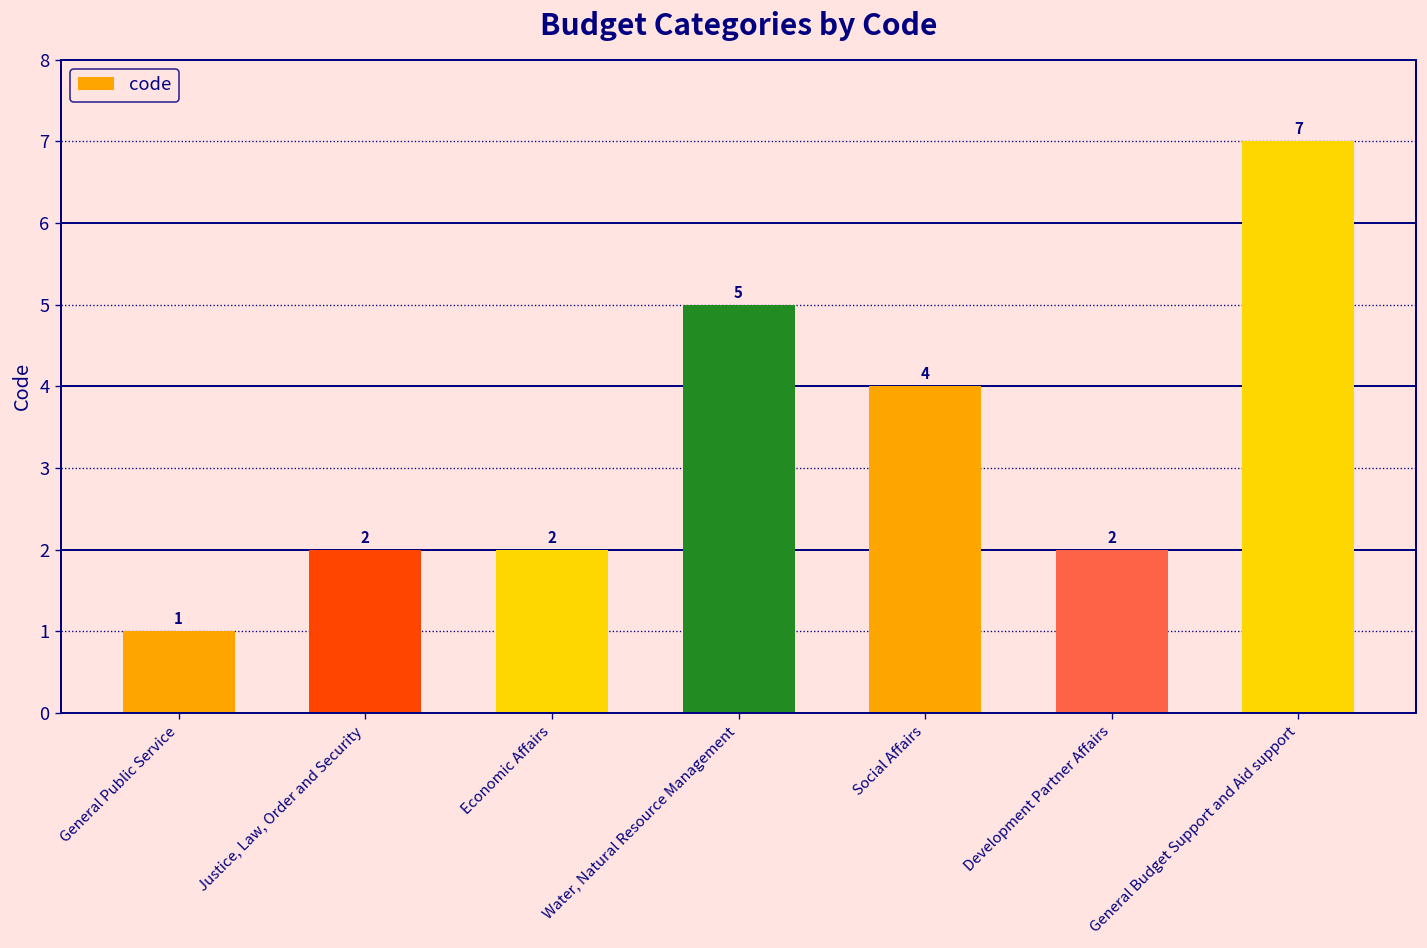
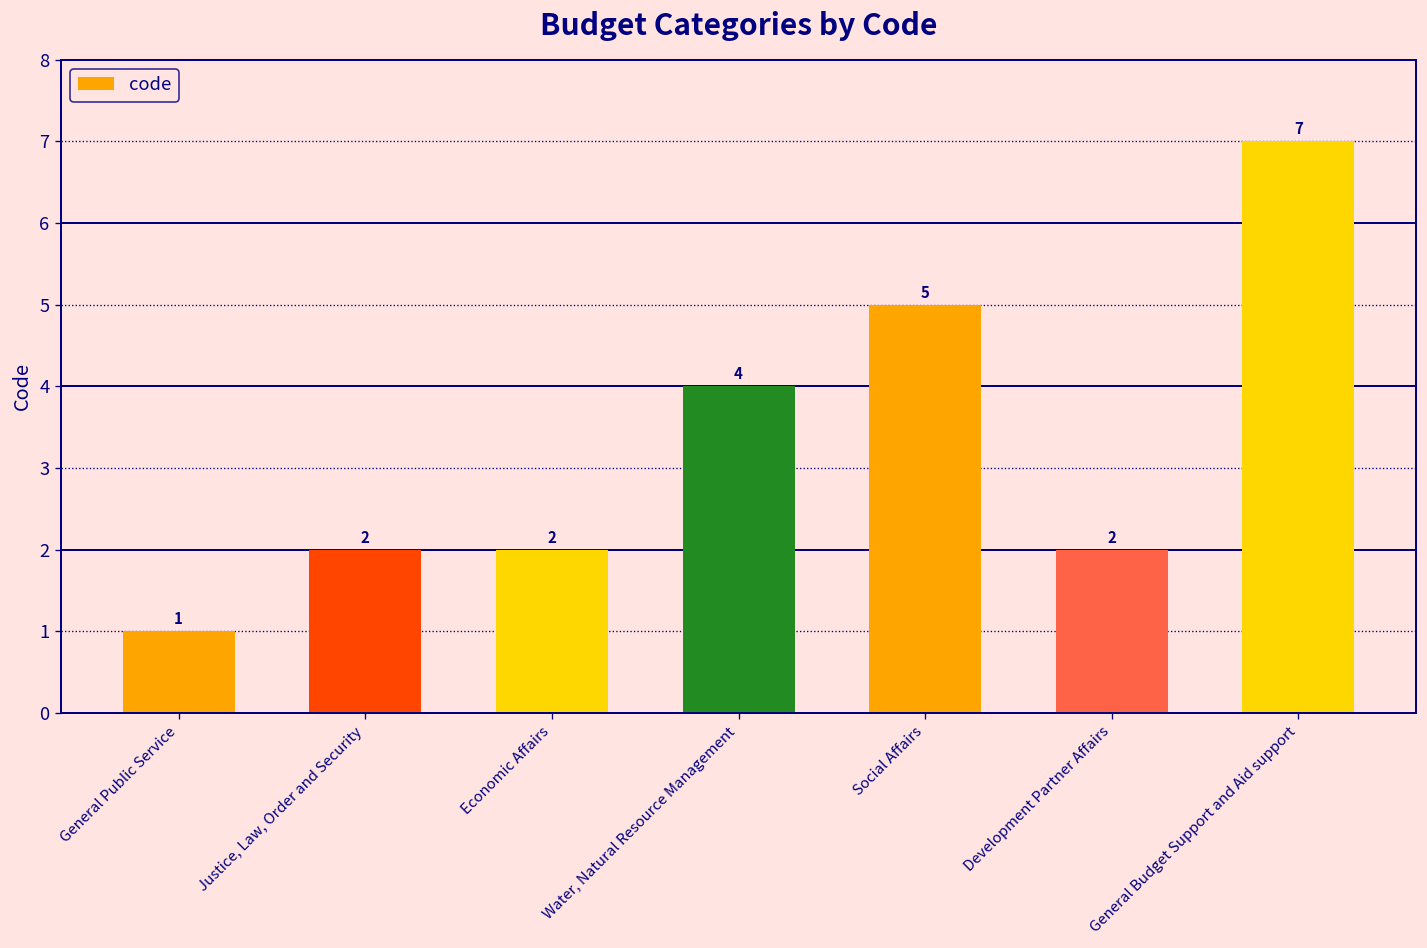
Water, Natural Resource Management: 5 -> 4
Social Affairs: 4 -> 5
